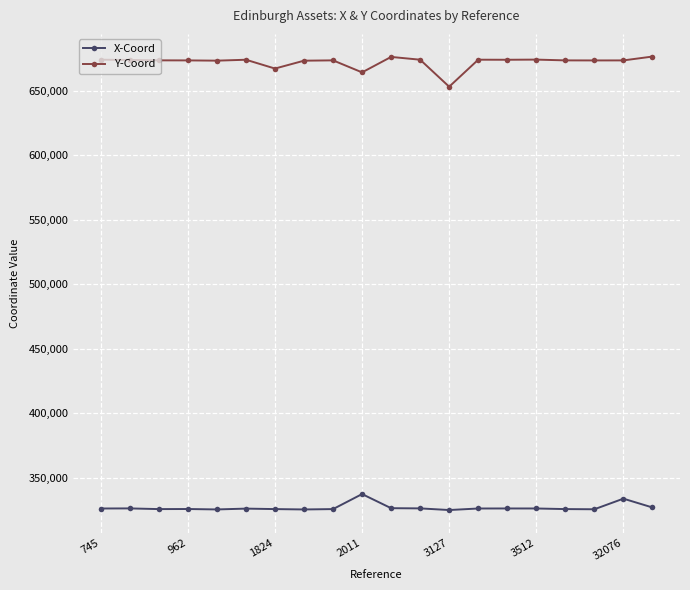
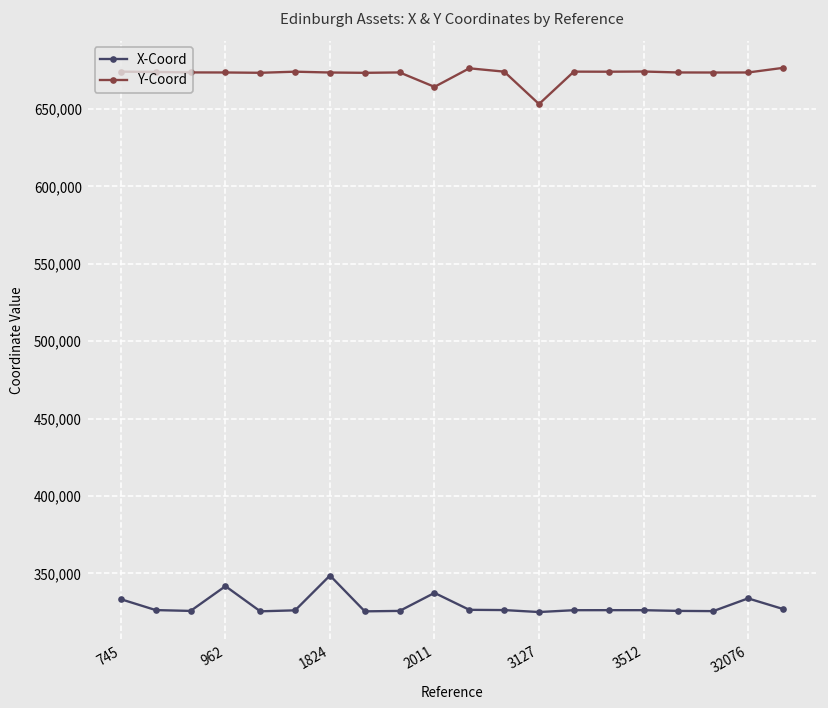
X-Coord, 745: 326,000 -> 333,000
X-Coord, 962: 326,000 -> 342,000
X-Coord, 1824: 326,000 -> 349,000
Y-Coord, 1824: 667,000 -> 674,000
